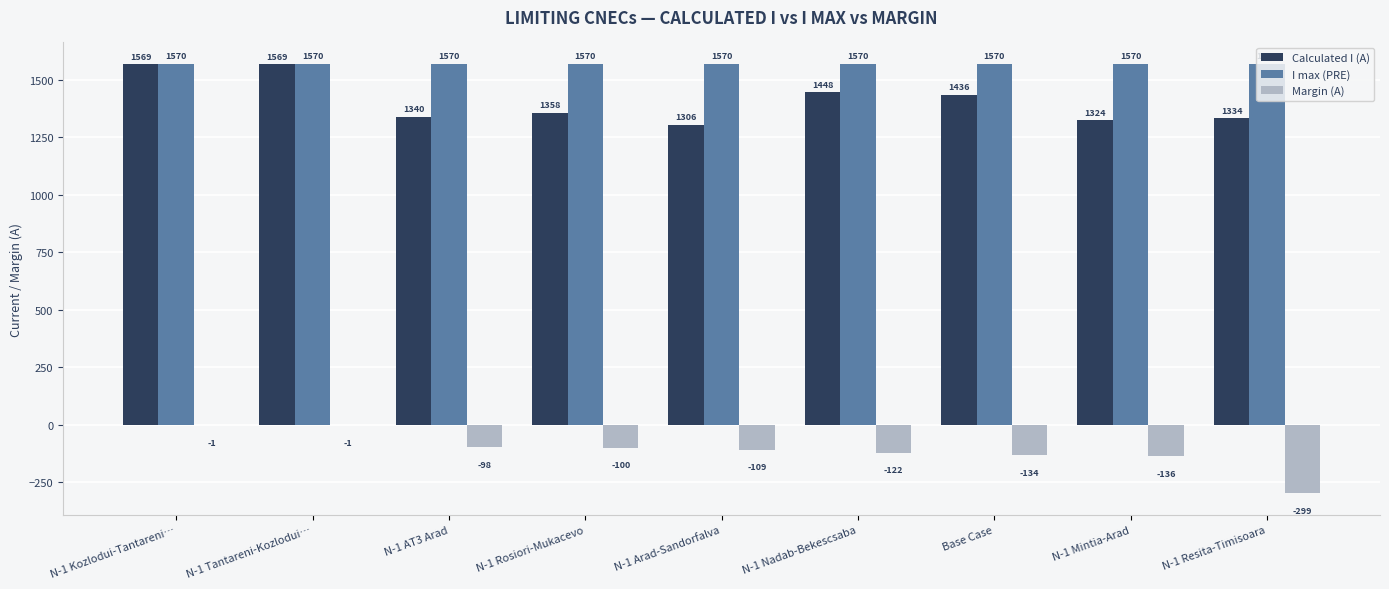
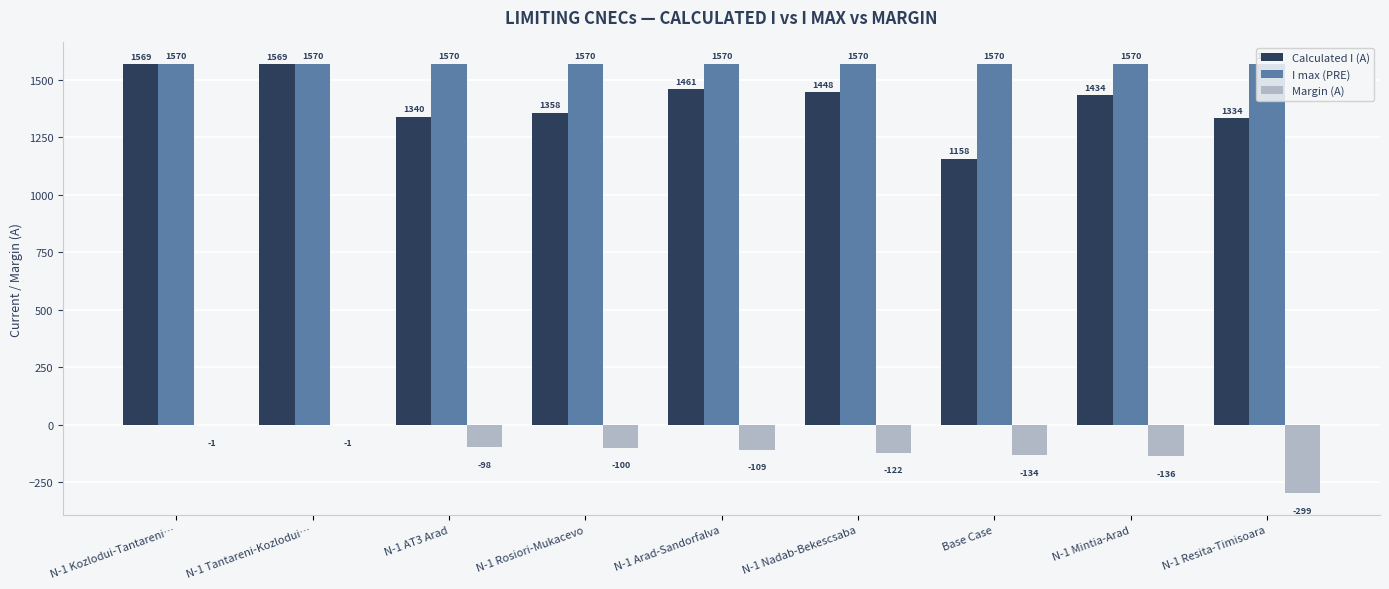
Calculated I (A), N-1 Arad-Sandorfalva: 1306 -> 1461
Calculated I (A), Base Case: 1436 -> 1158
Calculated I (A), N-1 Mintia-Arad: 1324 -> 1434
